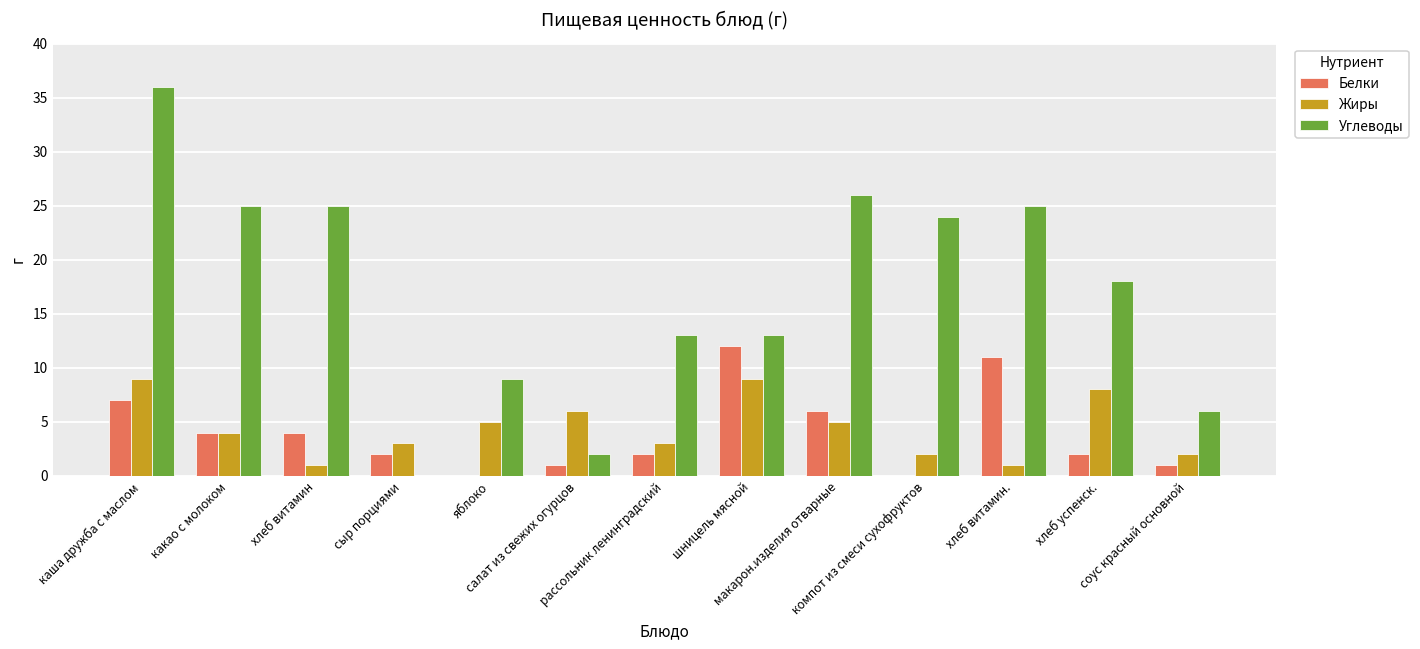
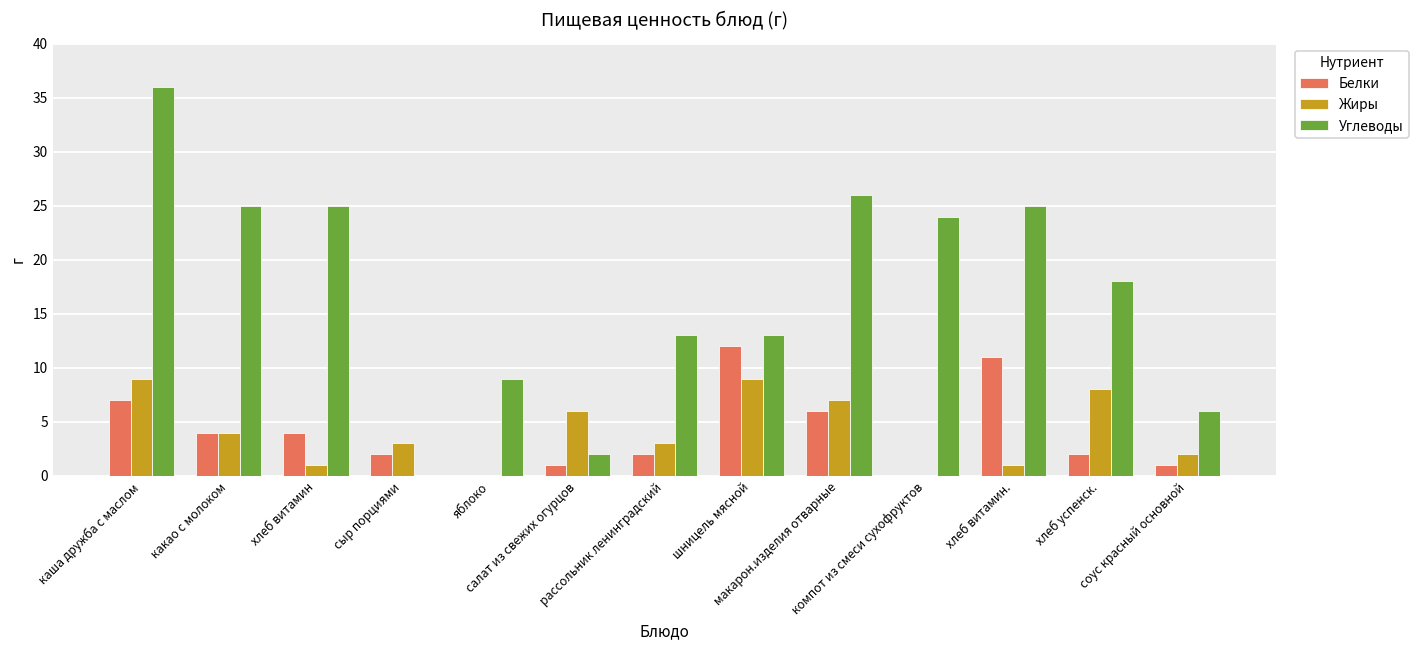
Жиры, яблоко: 5 -> 0
Жиры, макарон.изделия отварные: 5 -> 7
Жиры, компот из смеси сухофруктов: 2 -> 0
